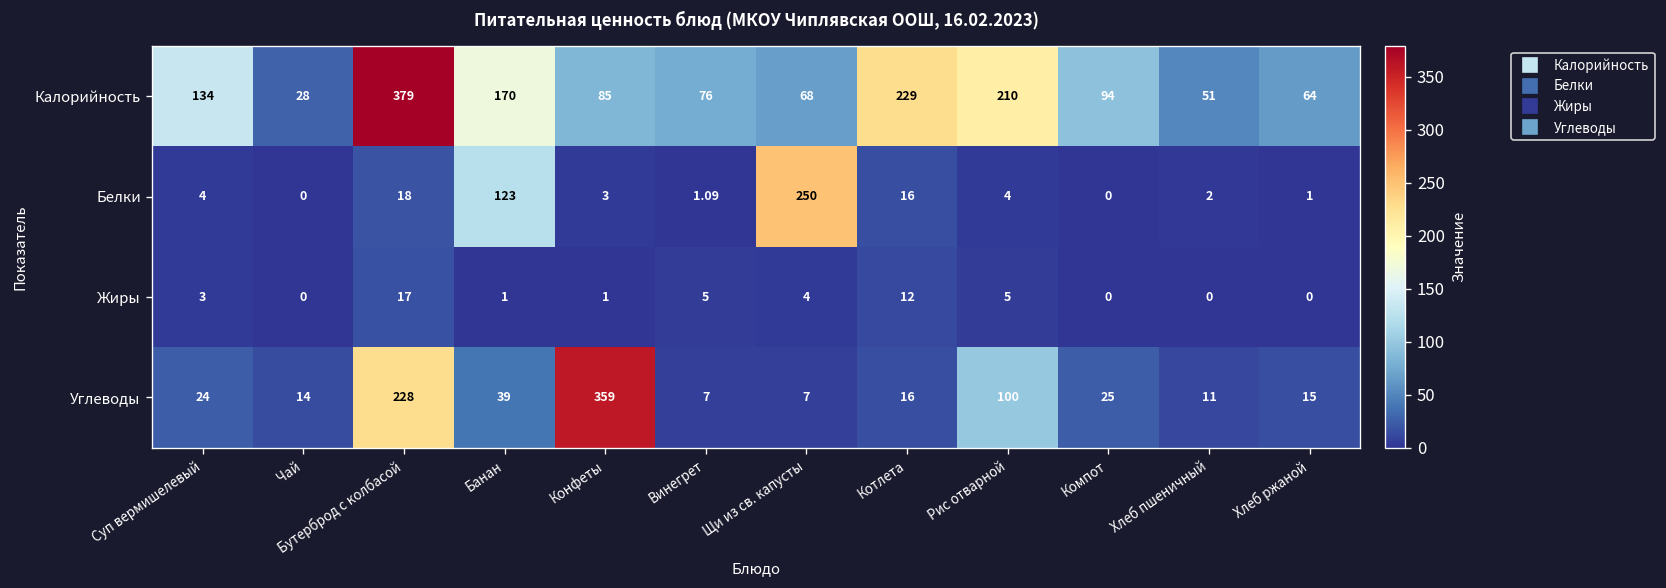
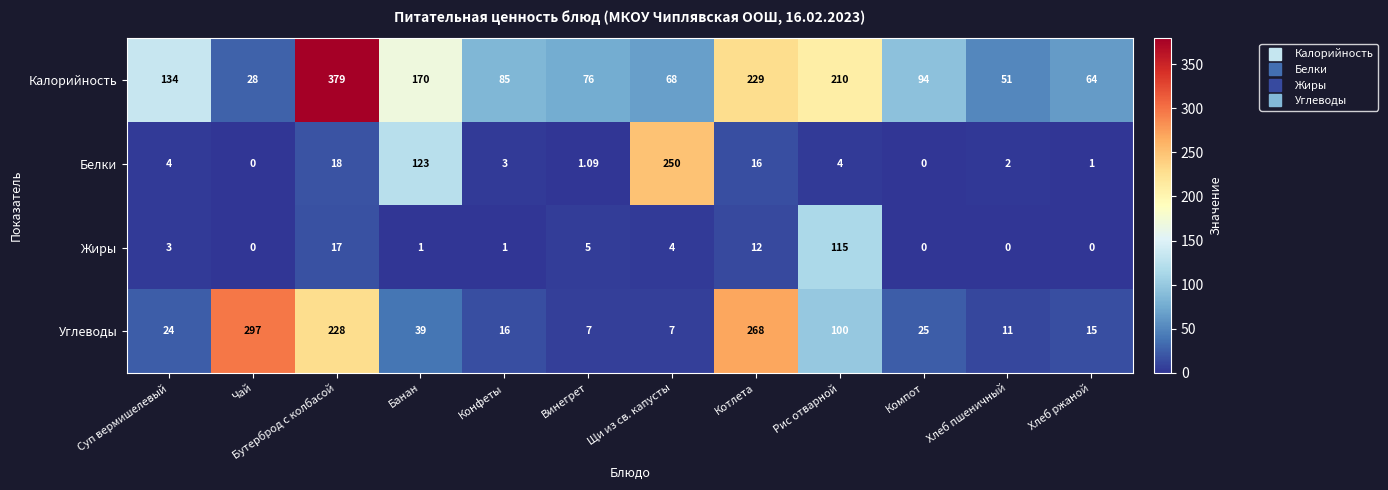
Жиры, Рис отварной: 5 -> 115
Углеводы, Чай: 14 -> 297
Углеводы, Конфеты: 359 -> 16
Углеводы, Котлета: 16 -> 268
